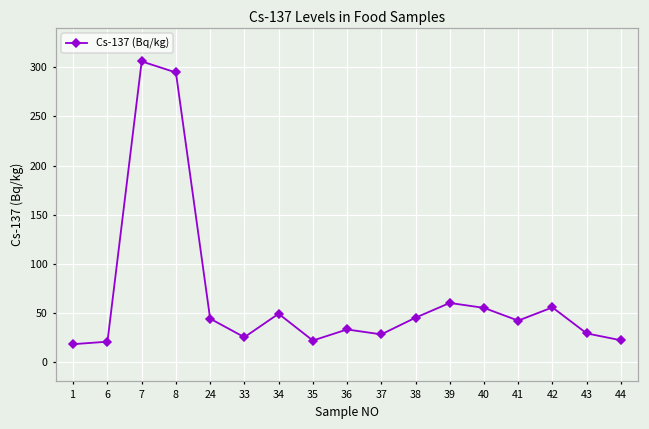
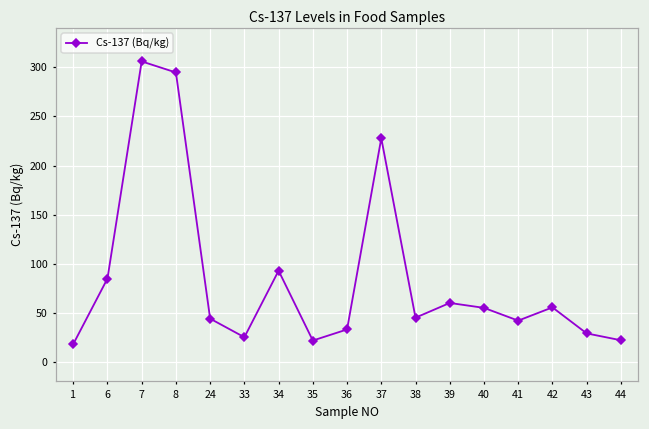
6: 20 -> 80
34: 50 -> 90
37: 30 -> 230
